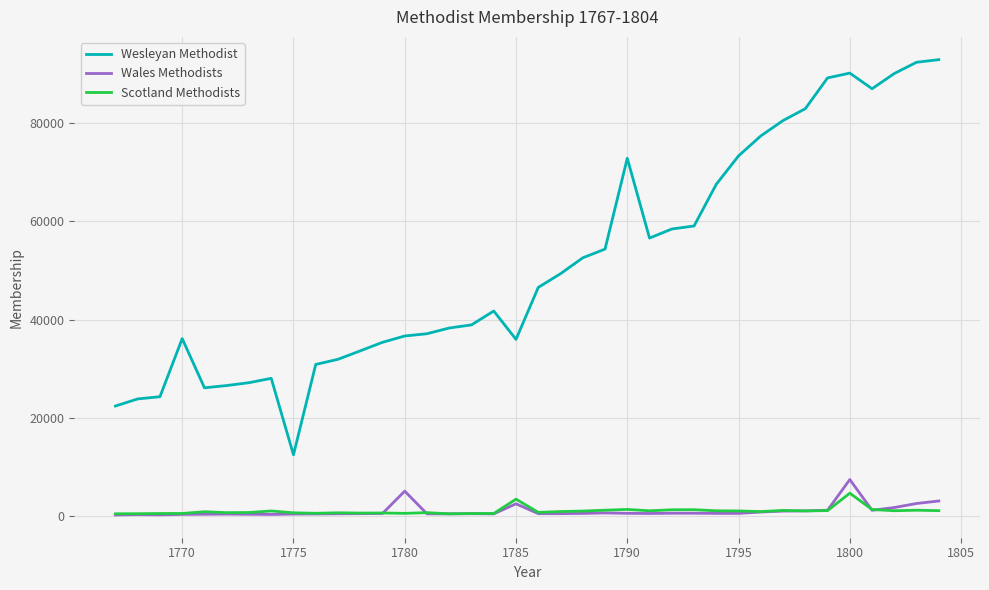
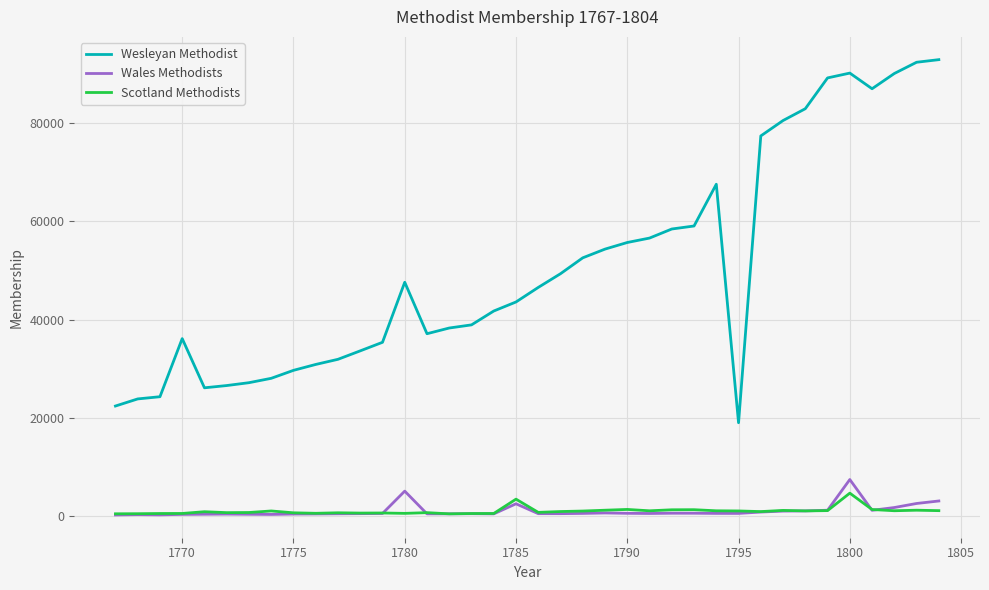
Wesleyan Methodist, 1775: 12000 -> 30000
Wesleyan Methodist, 1780: 37000 -> 48000
Wesleyan Methodist, 1785: 36000 -> 44000
Wesleyan Methodist, 1790: 73000 -> 56000
Wesleyan Methodist, 1795: 73000 -> 19000
